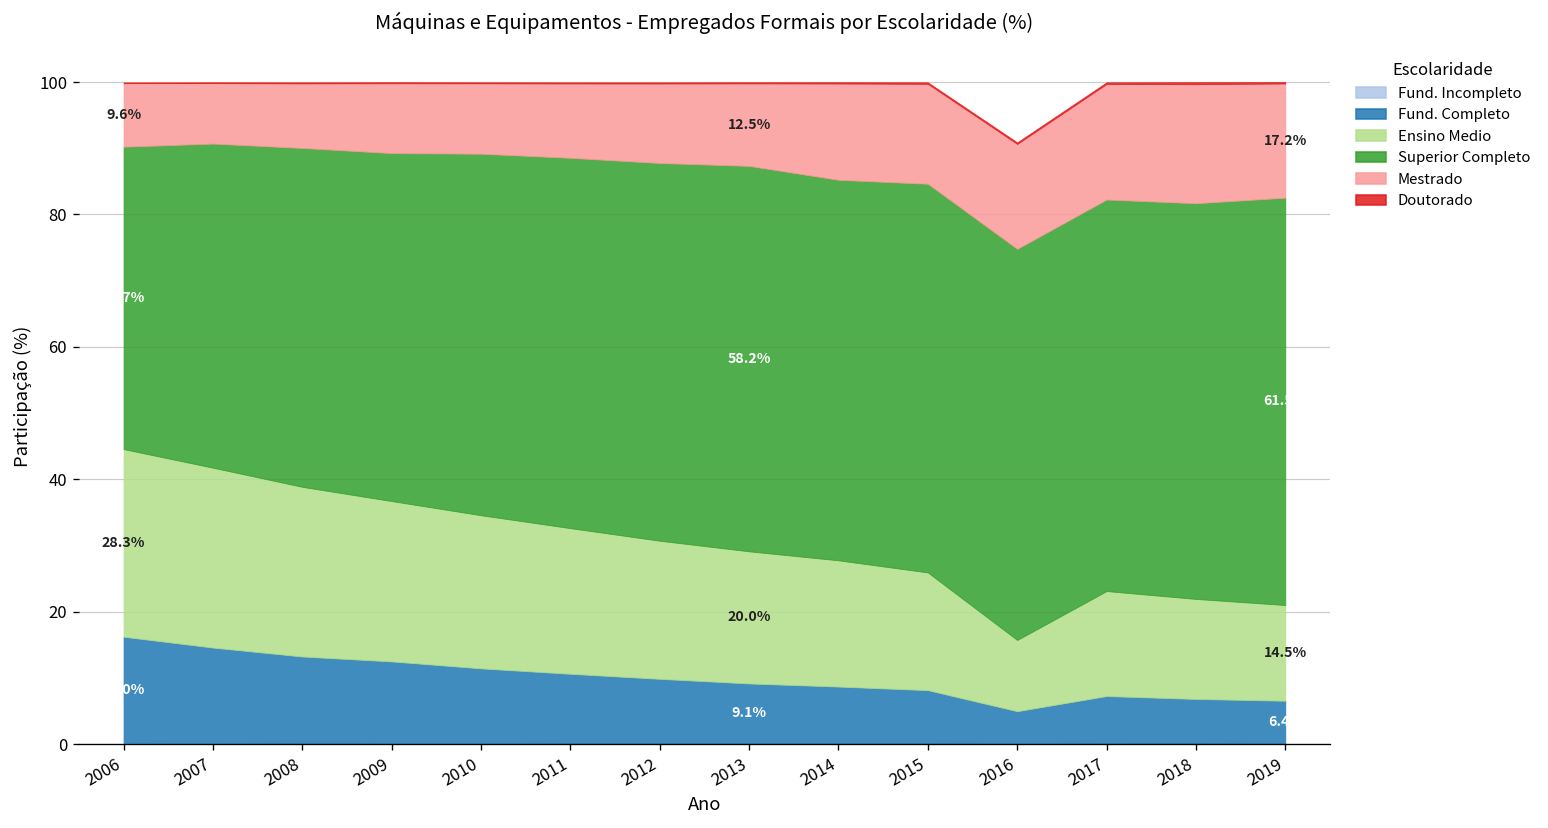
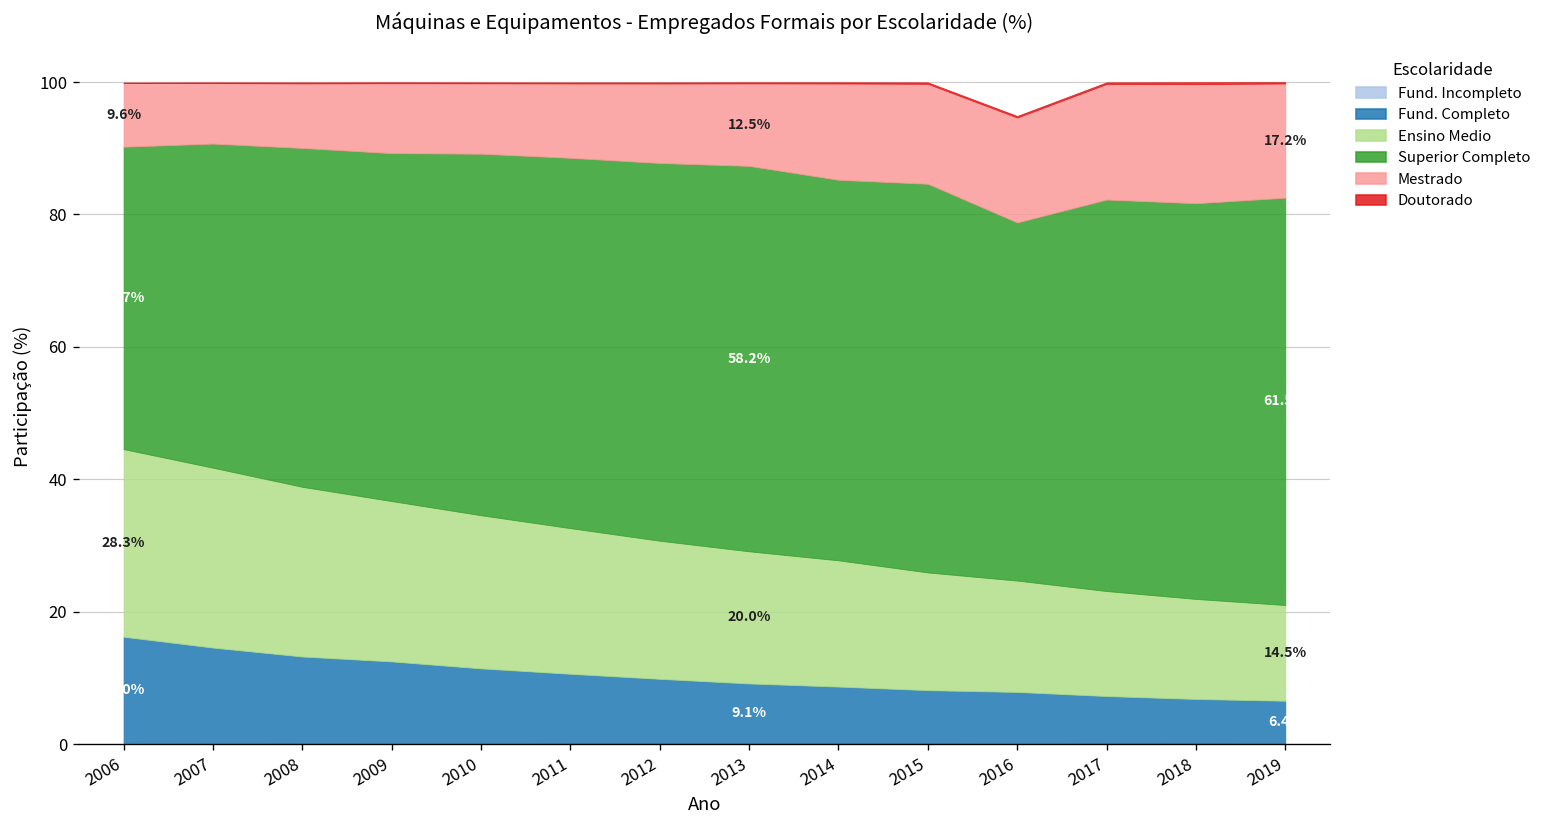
Fund. Completo, 2016: 5 -> 8
Ensino Medio, 2016: 11 -> 17
Superior Completo, 2016: 59 -> 54
